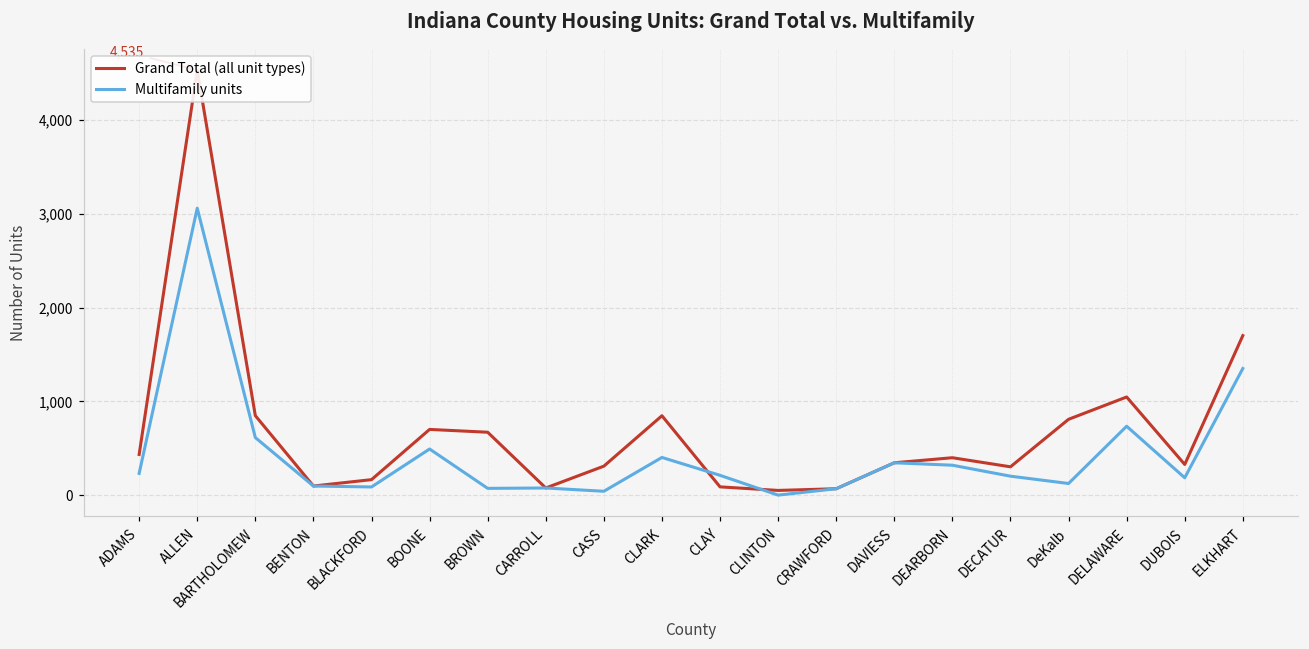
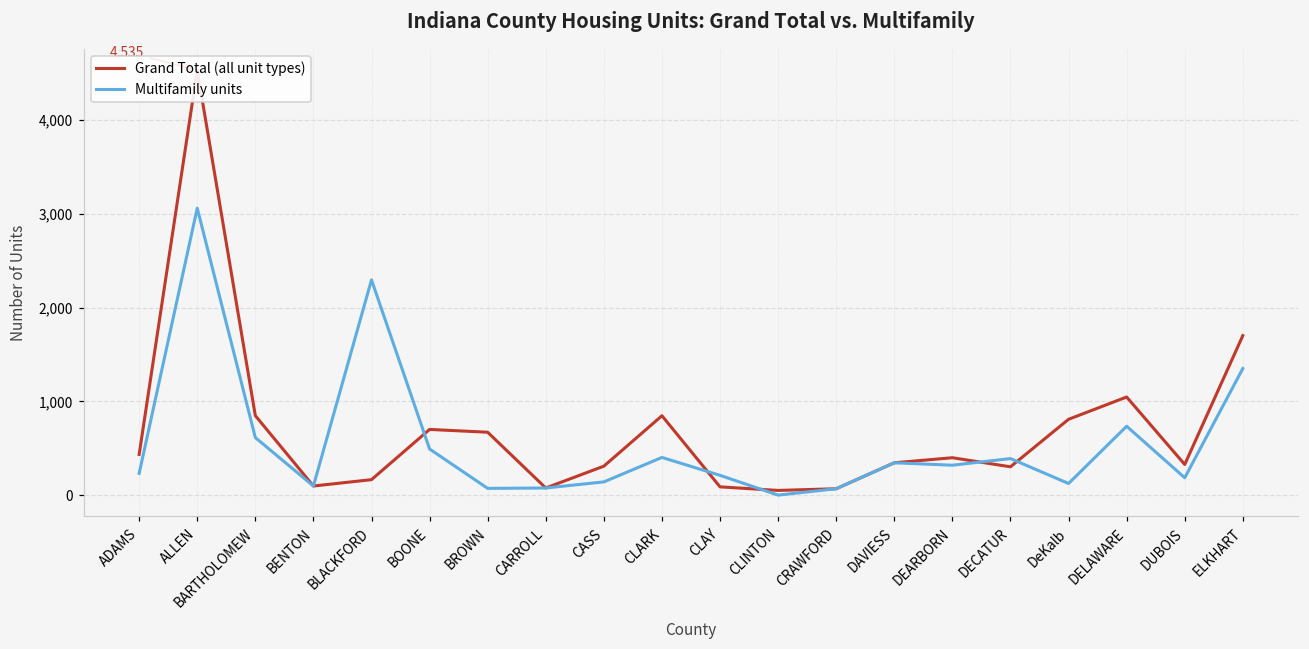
Multifamily units, BLACKFORD: 100 -> 2,300
Multifamily units, CASS: 0 -> 100
Multifamily units, DECATUR: 200 -> 400
